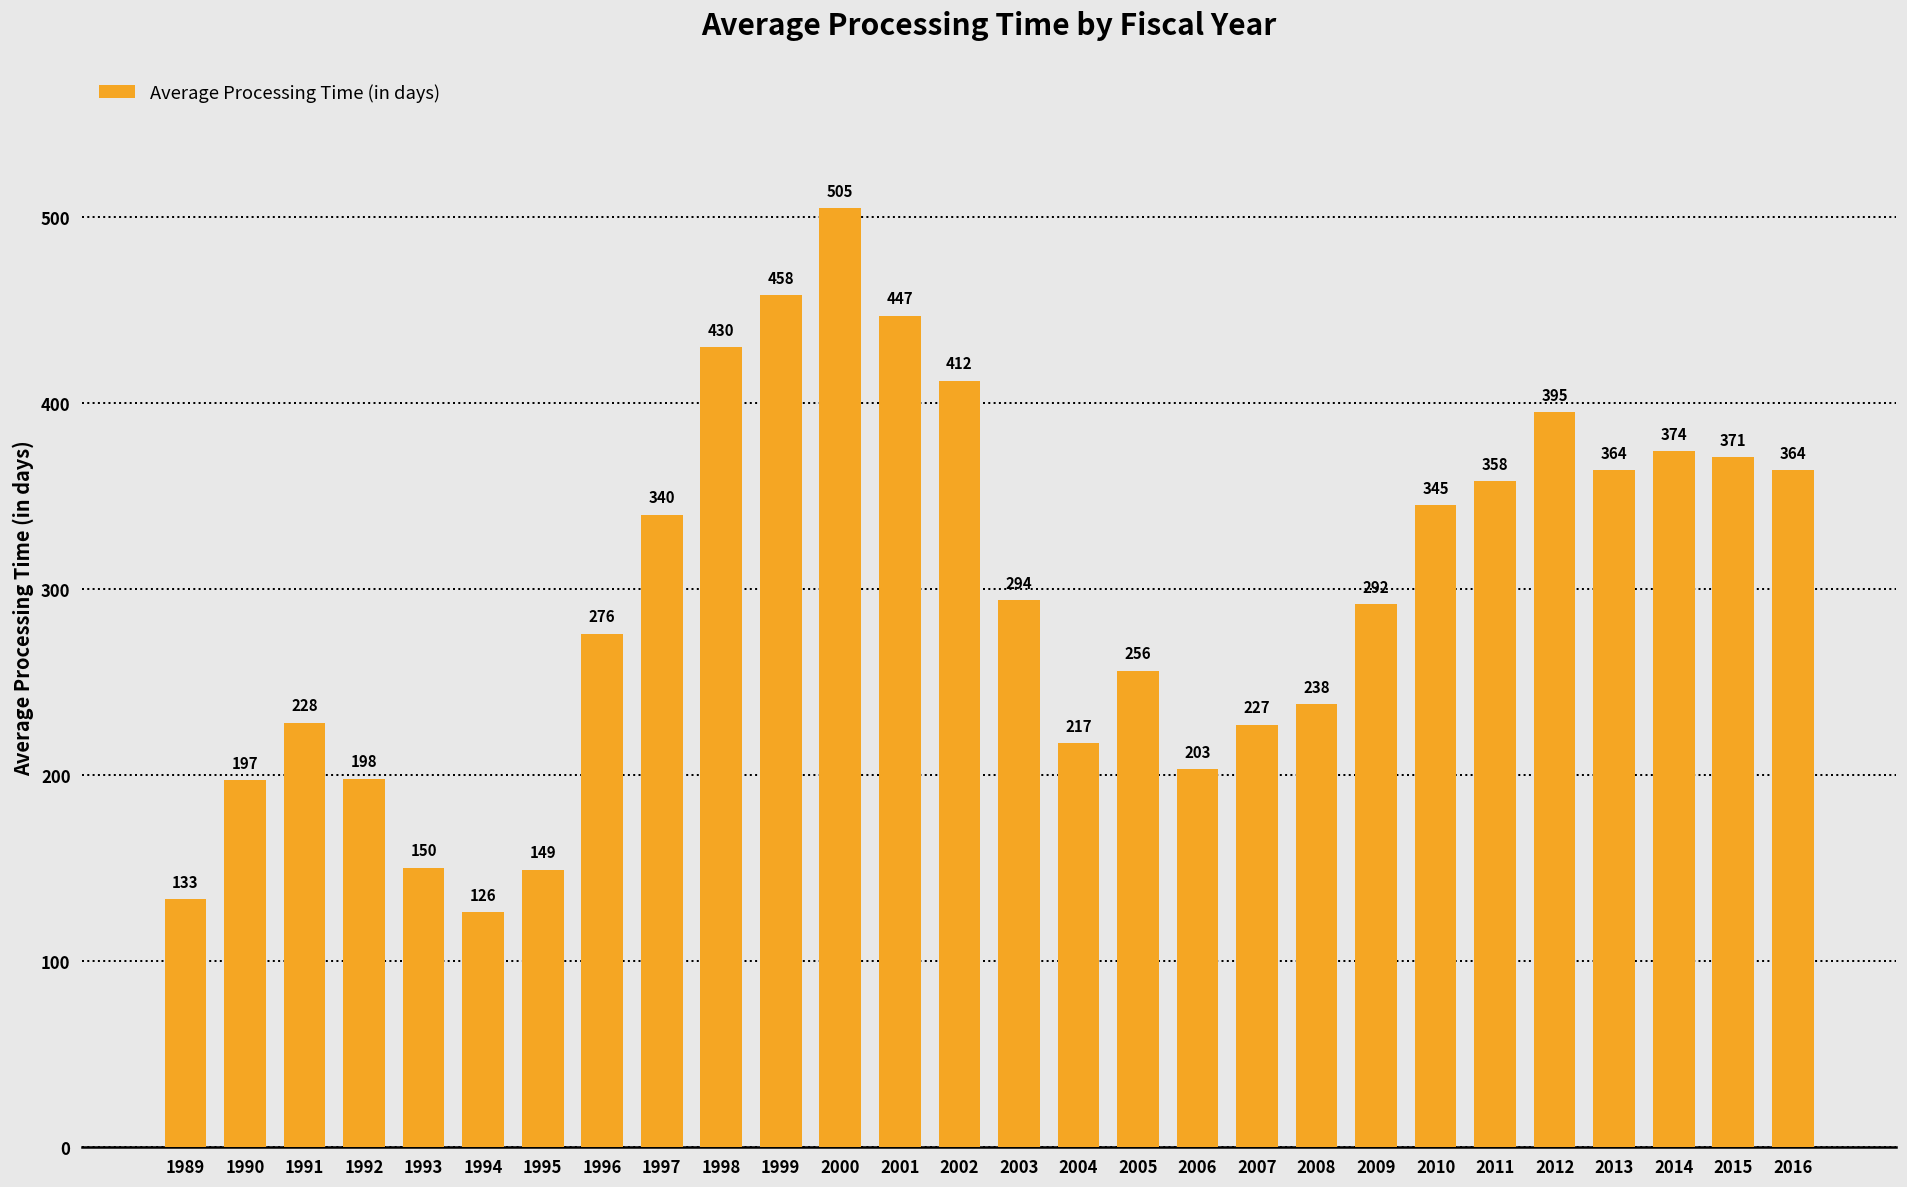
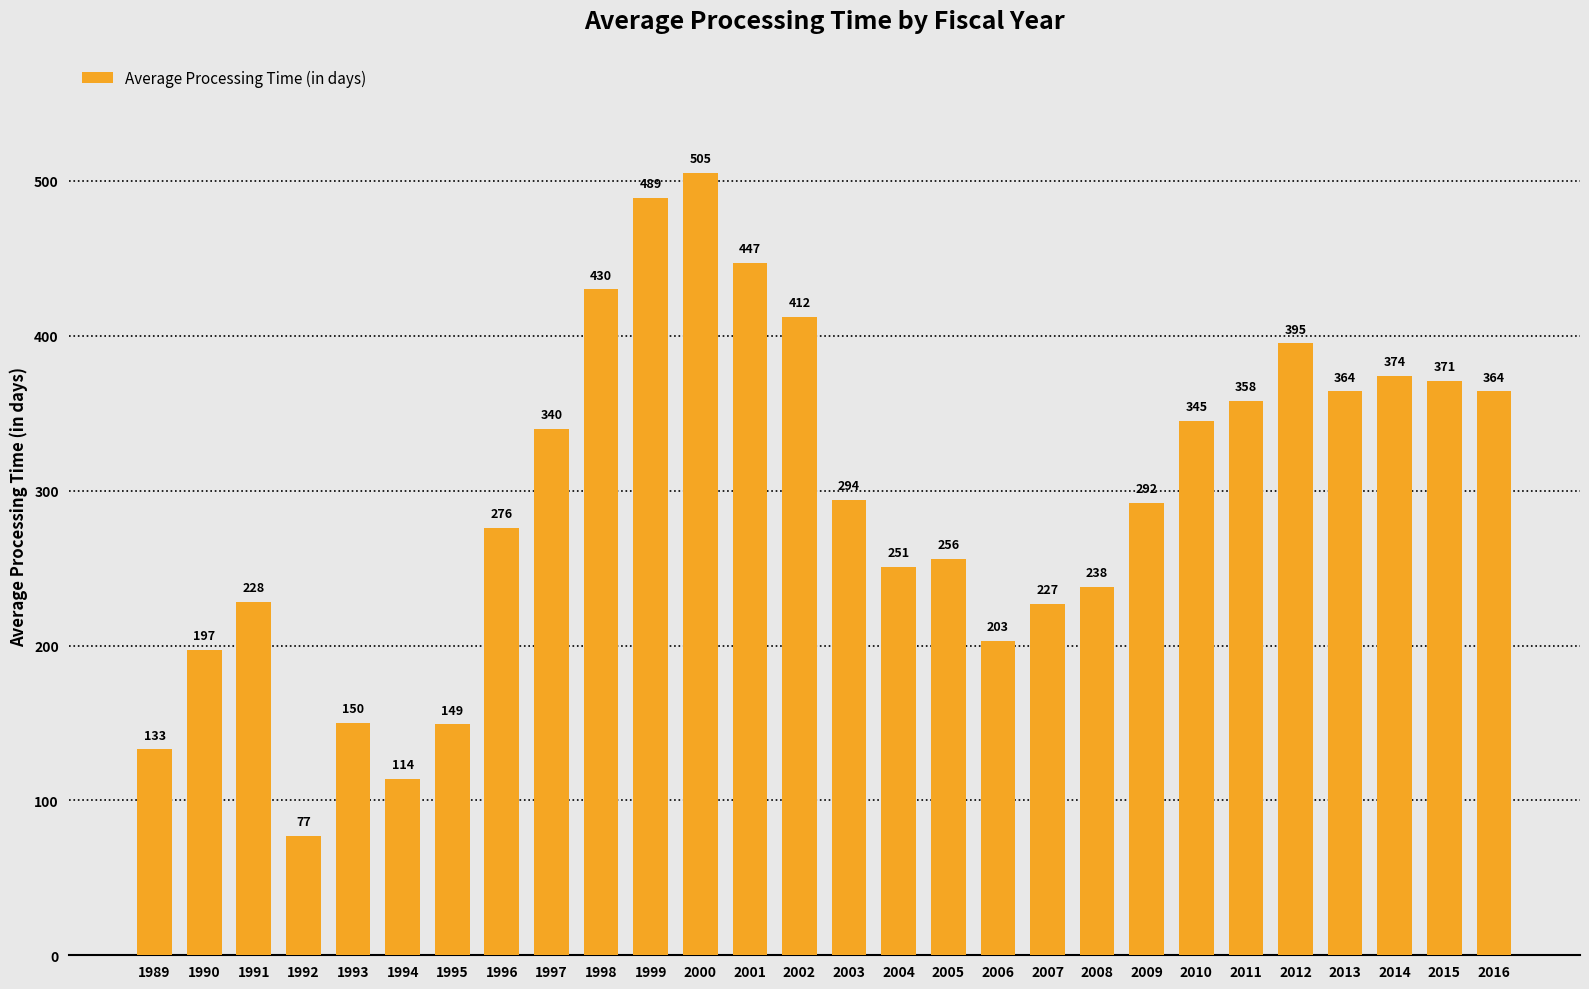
1992: 198 -> 77
1994: 126 -> 114
1999: 458 -> 489
2004: 217 -> 251
